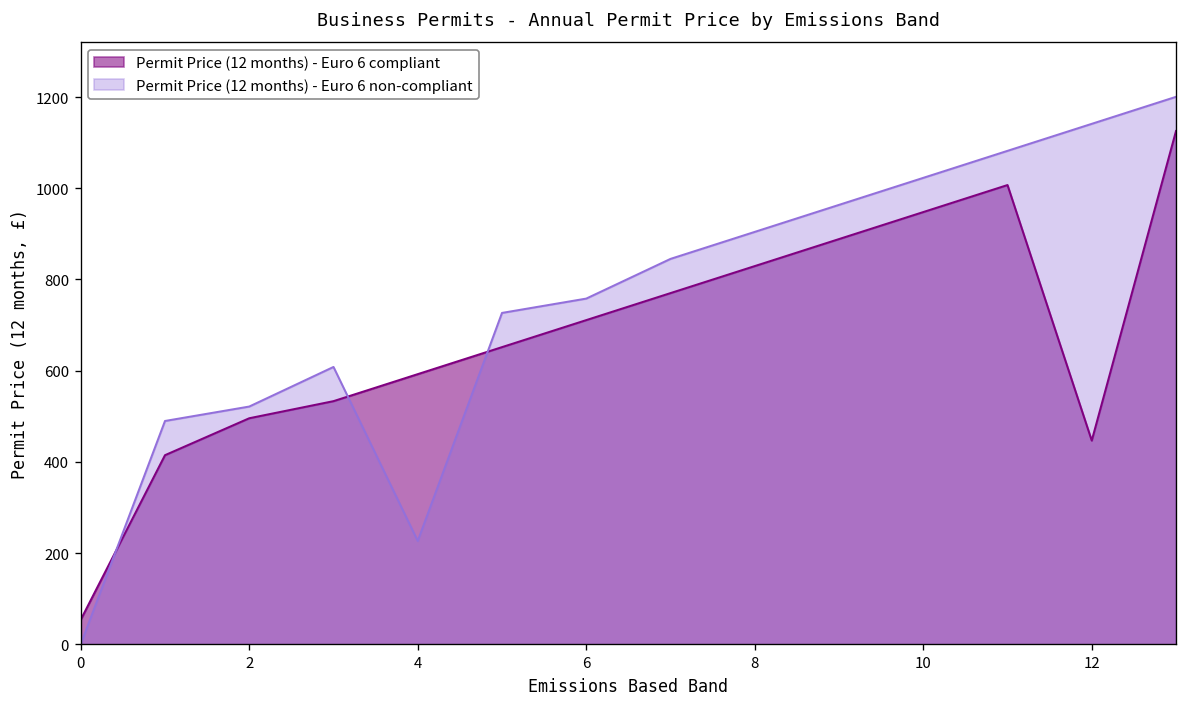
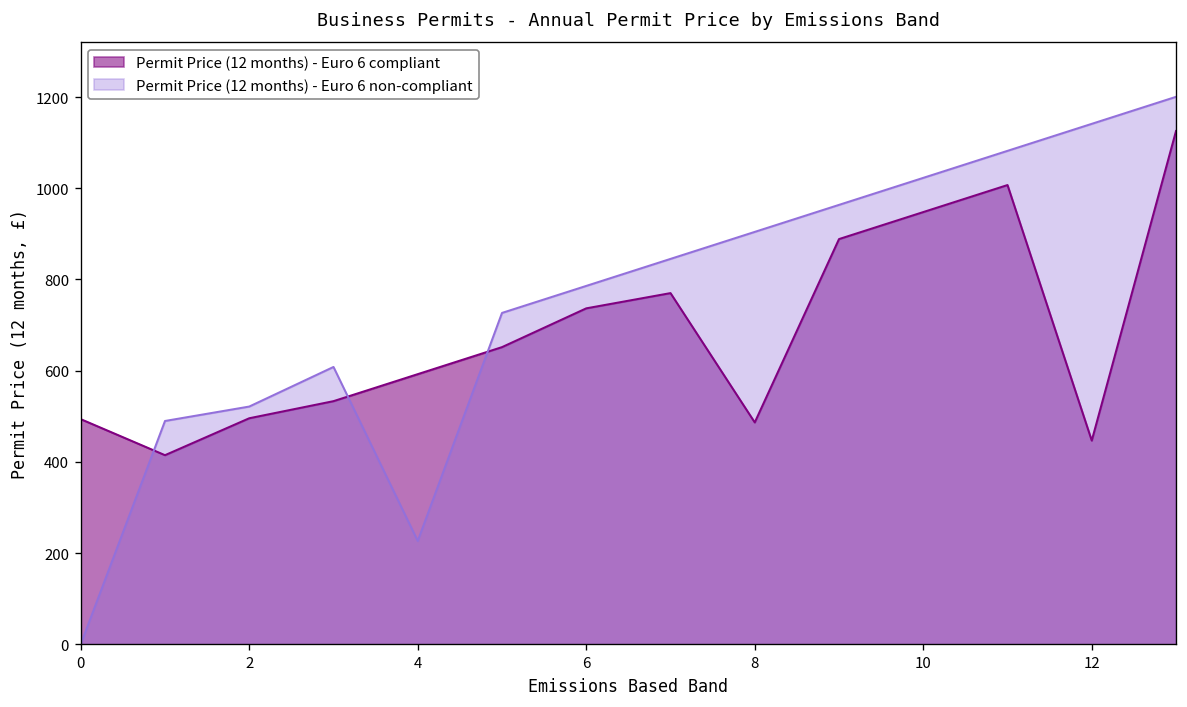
Permit Price (12 months) - Euro 6 compliant, 0: 50 -> 490
Permit Price (12 months) - Euro 6 compliant, 6: 710 -> 740
Permit Price (12 months) - Euro 6 non-compliant, 6: 760 -> 790
Permit Price (12 months) - Euro 6 compliant, 8: 830 -> 490
